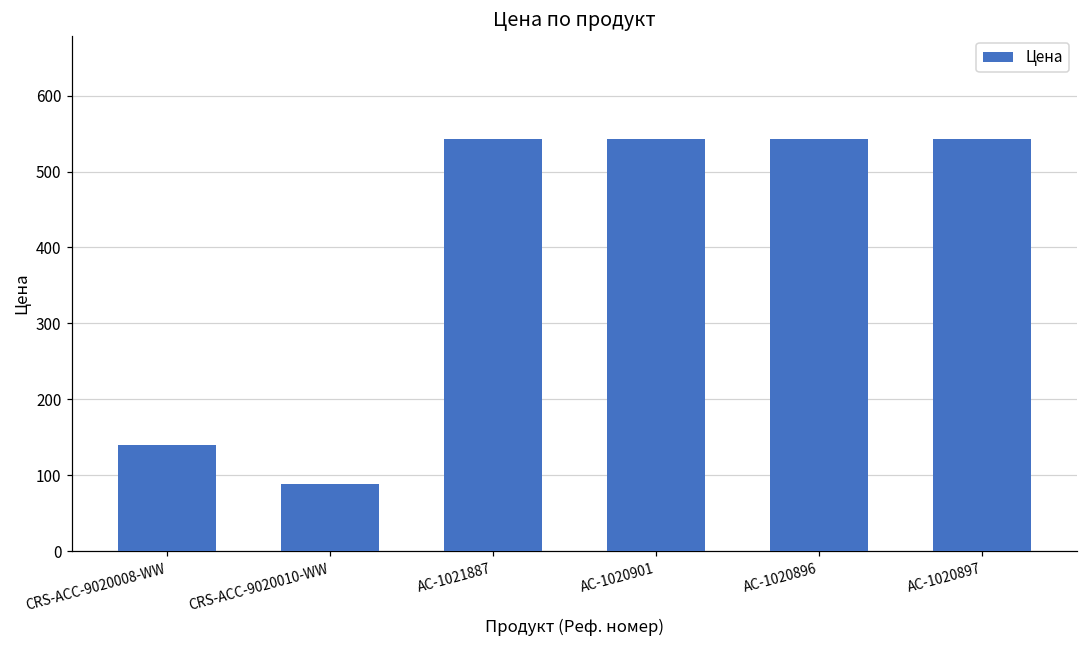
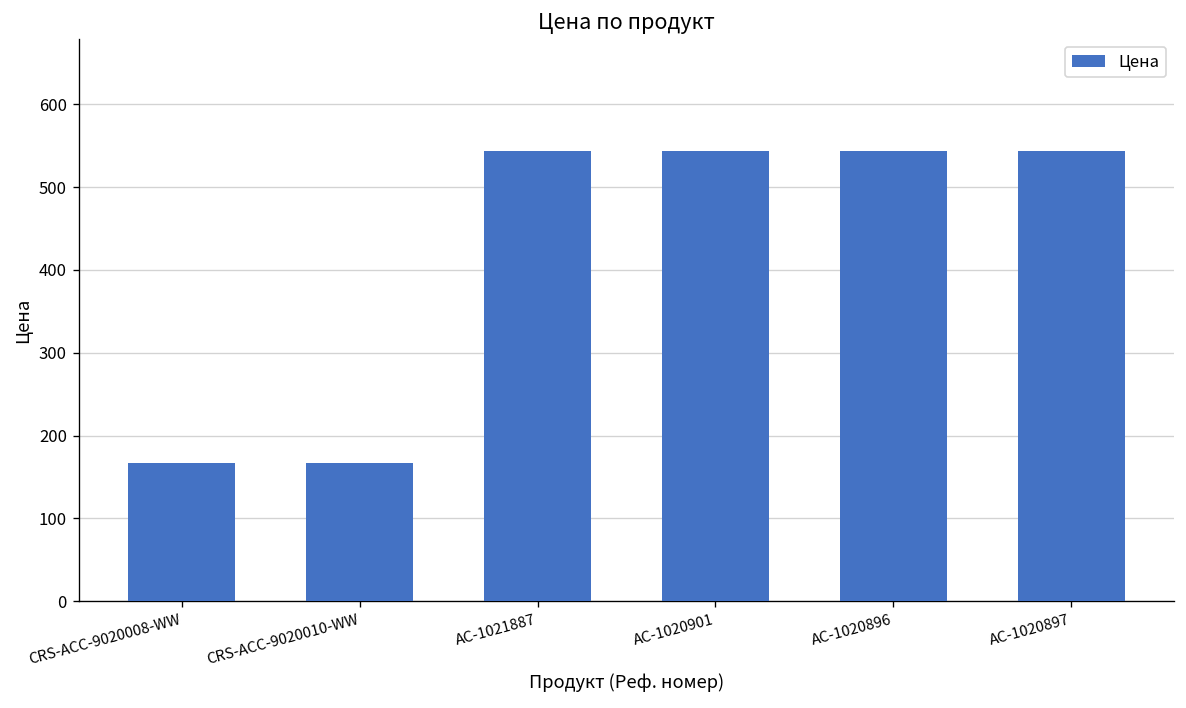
CRS-ACC-9020008-WW: 140 -> 170
CRS-ACC-9020010-WW: 90 -> 170
